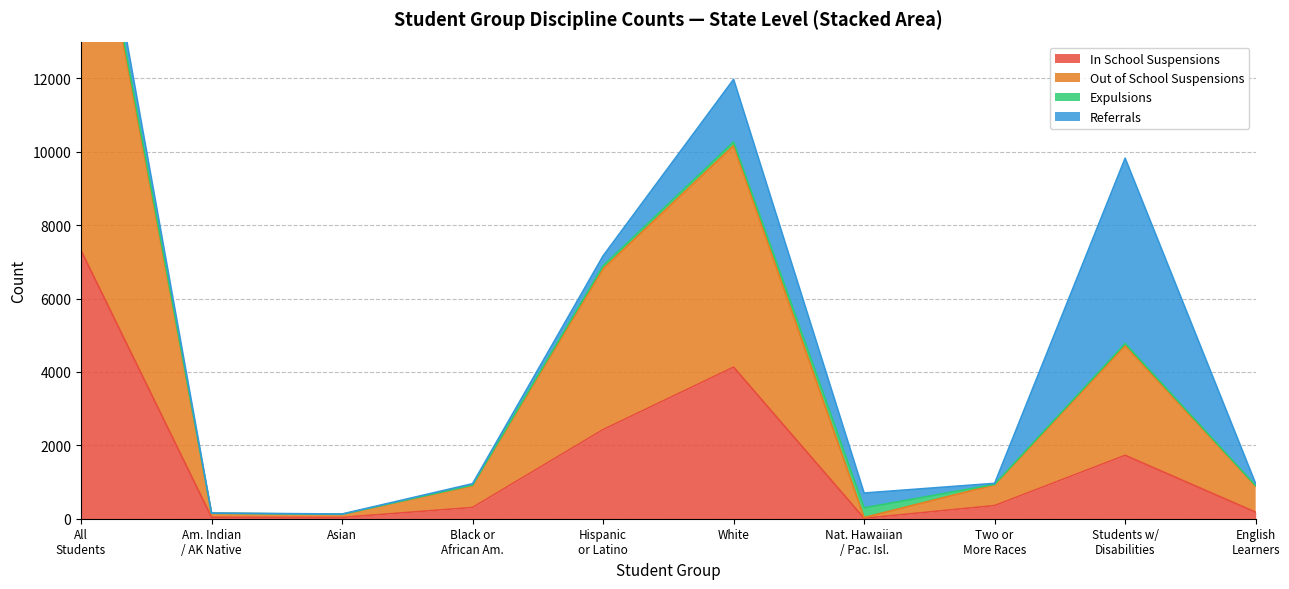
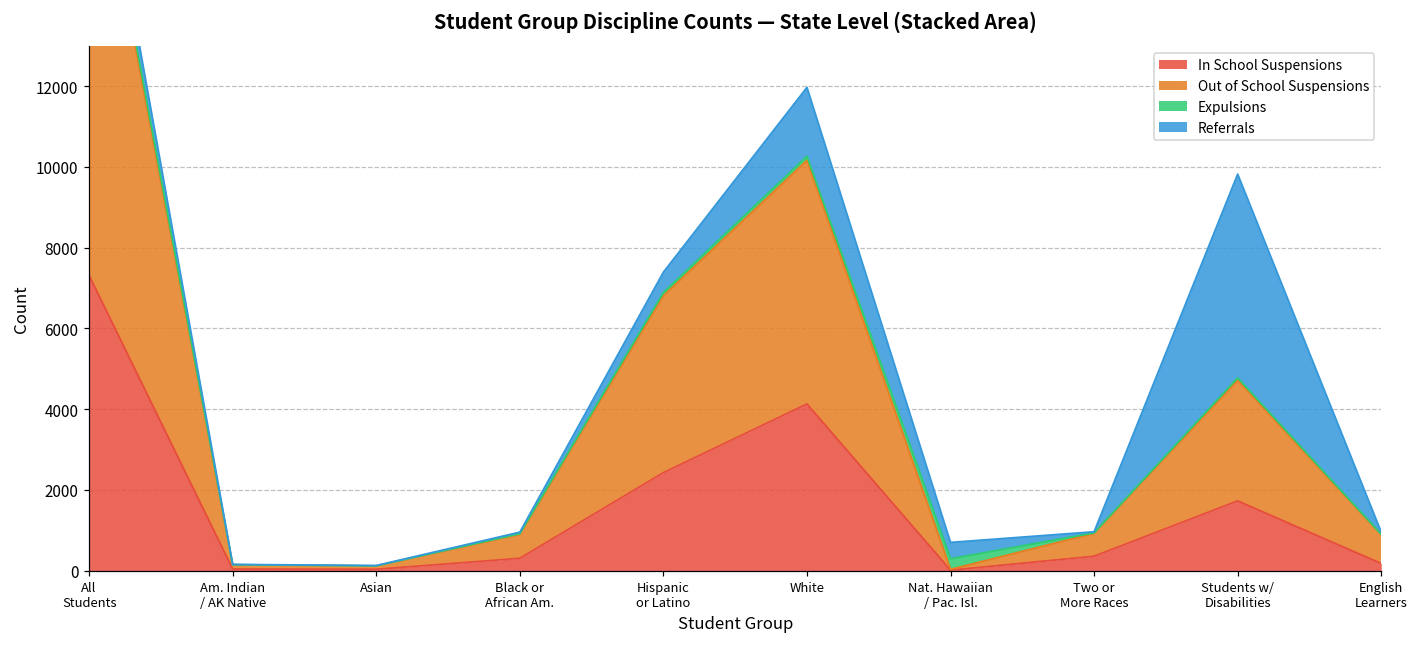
Referrals, Hispanic or Latino: 300 -> 500
